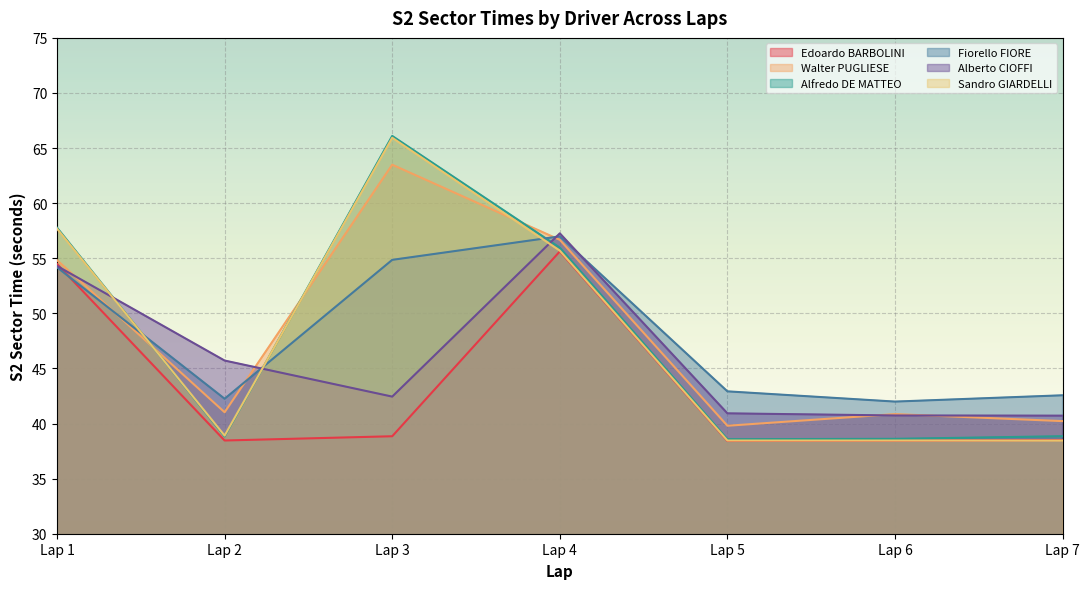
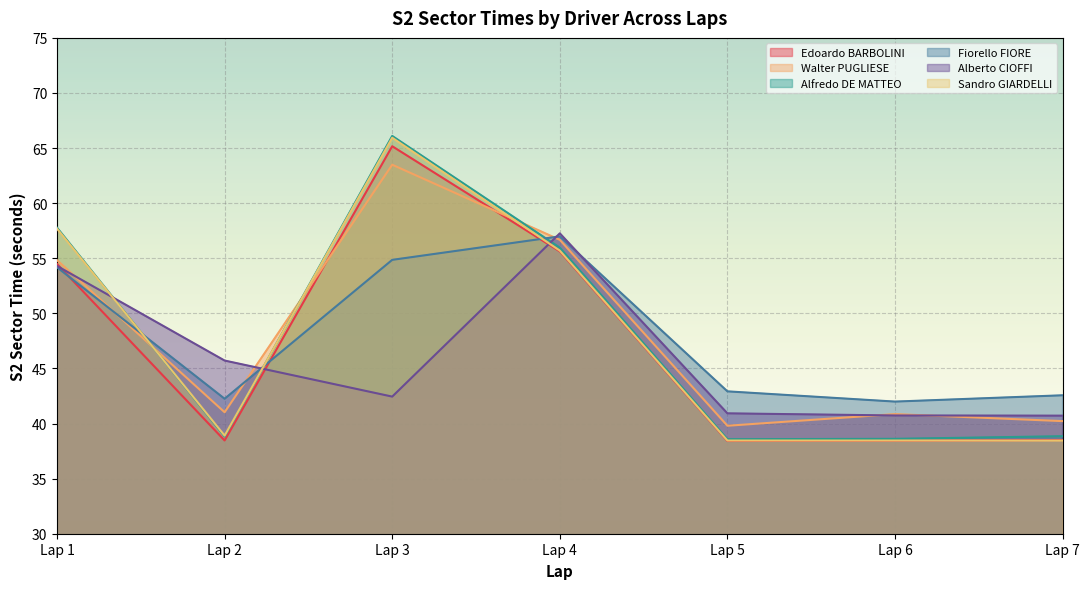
Edoardo BARBOLINI, Lap 3: 38.8 -> 65.2
